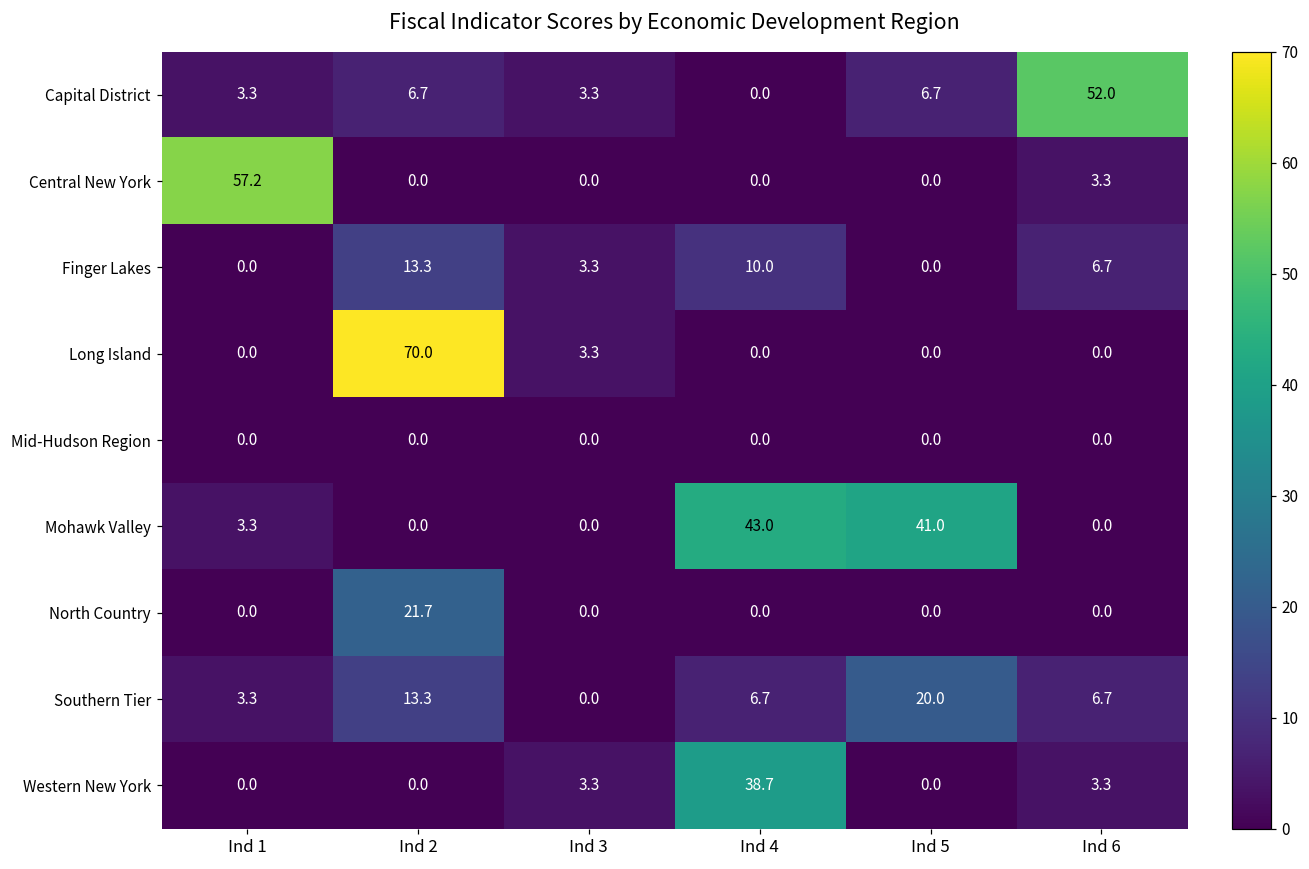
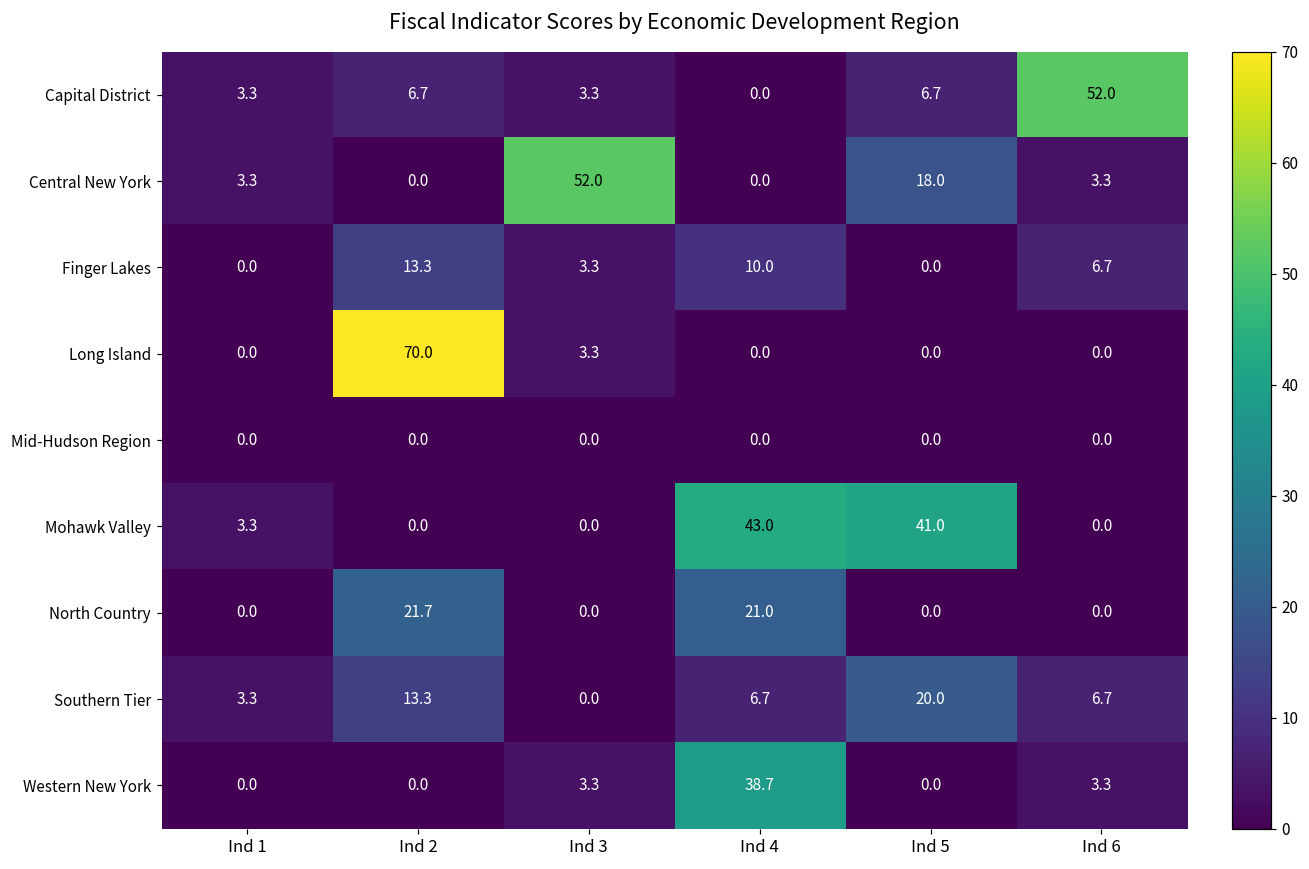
Central New York, Ind 1: 57.2 -> 3.3
Central New York, Ind 3: 0.0 -> 52.0
Central New York, Ind 5: 0.0 -> 18.0
North Country, Ind 4: 0.0 -> 21.0
